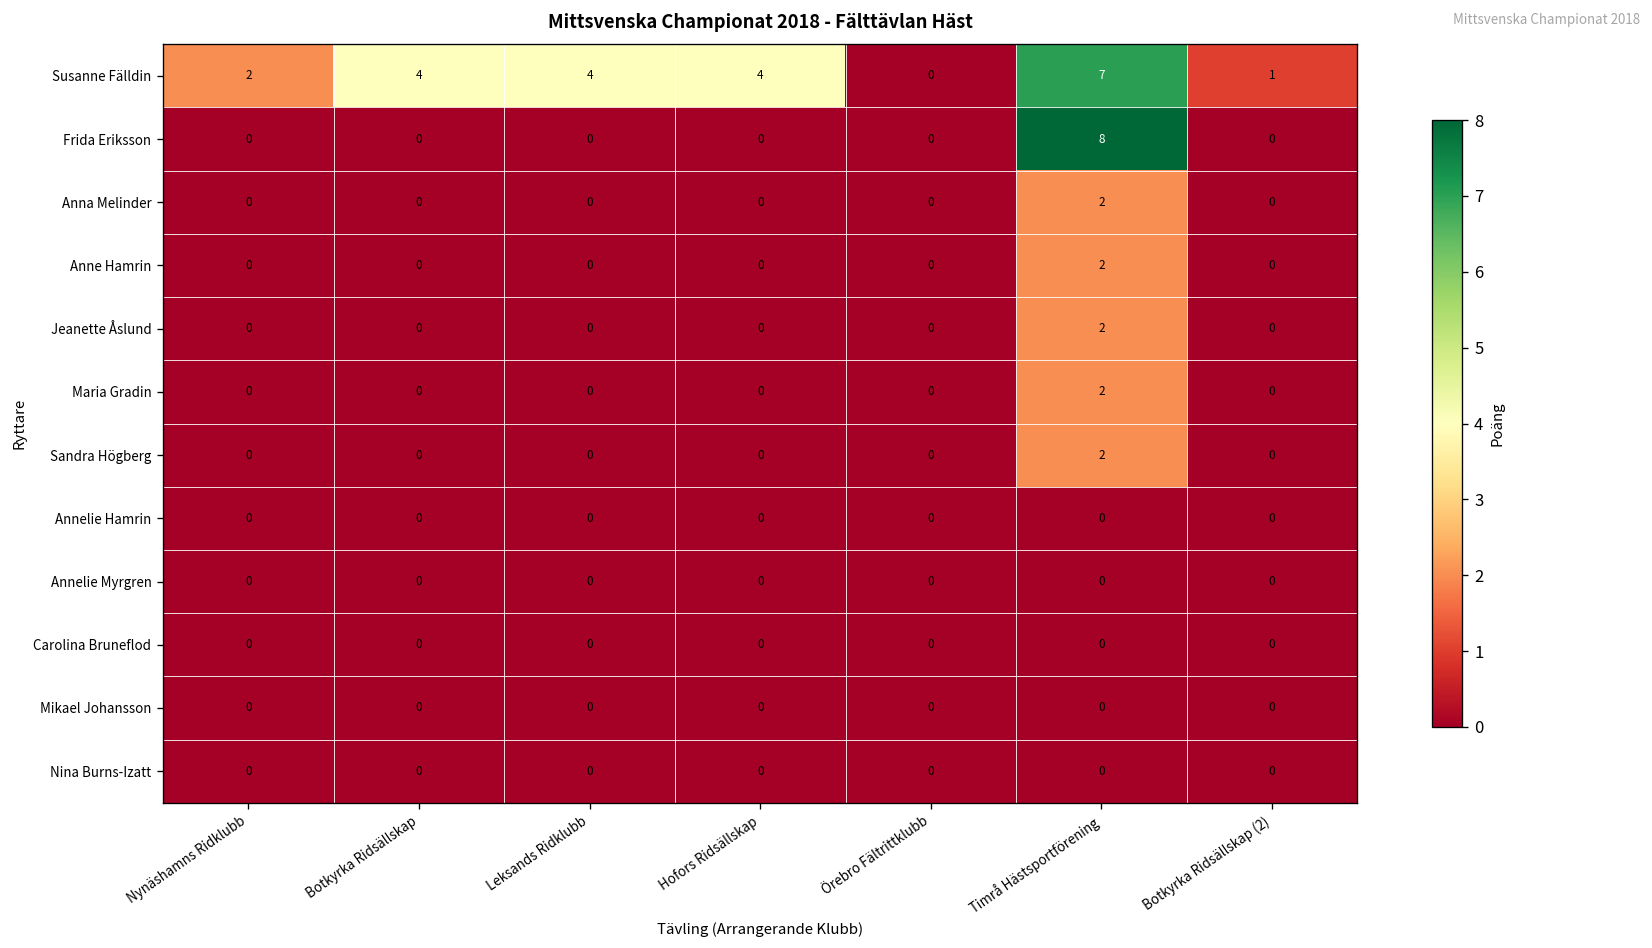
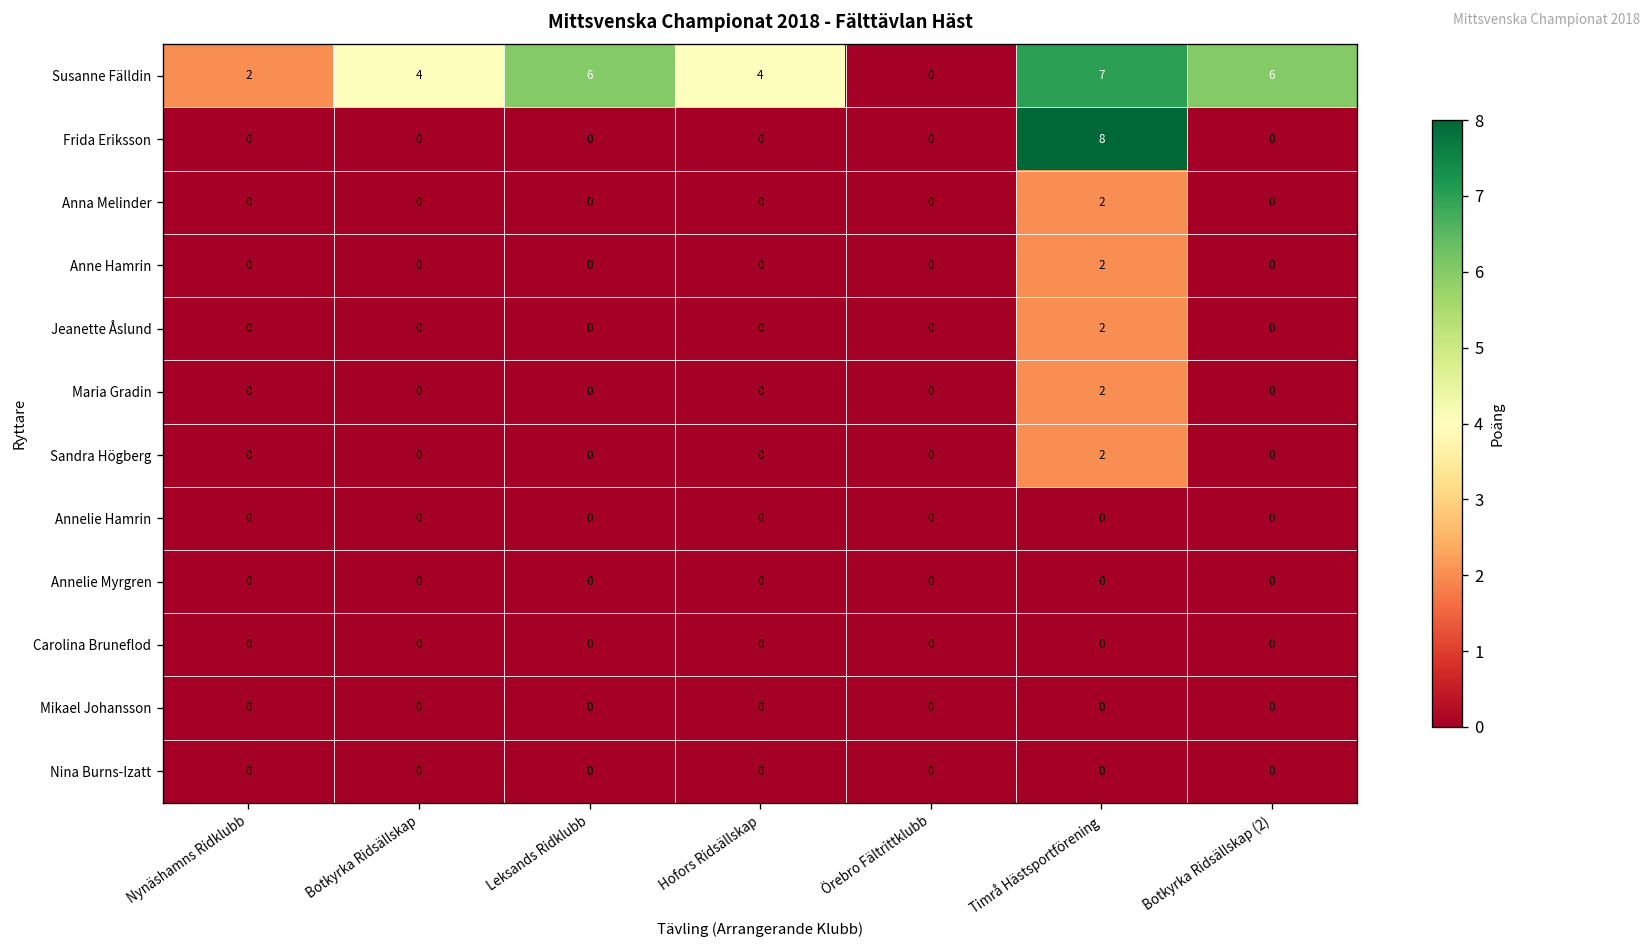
Susanne Fälldin, Leksands Ridklubb: 4 -> 6
Susanne Fälldin, Botkyrka Ridsällskap (2): 1 -> 6
